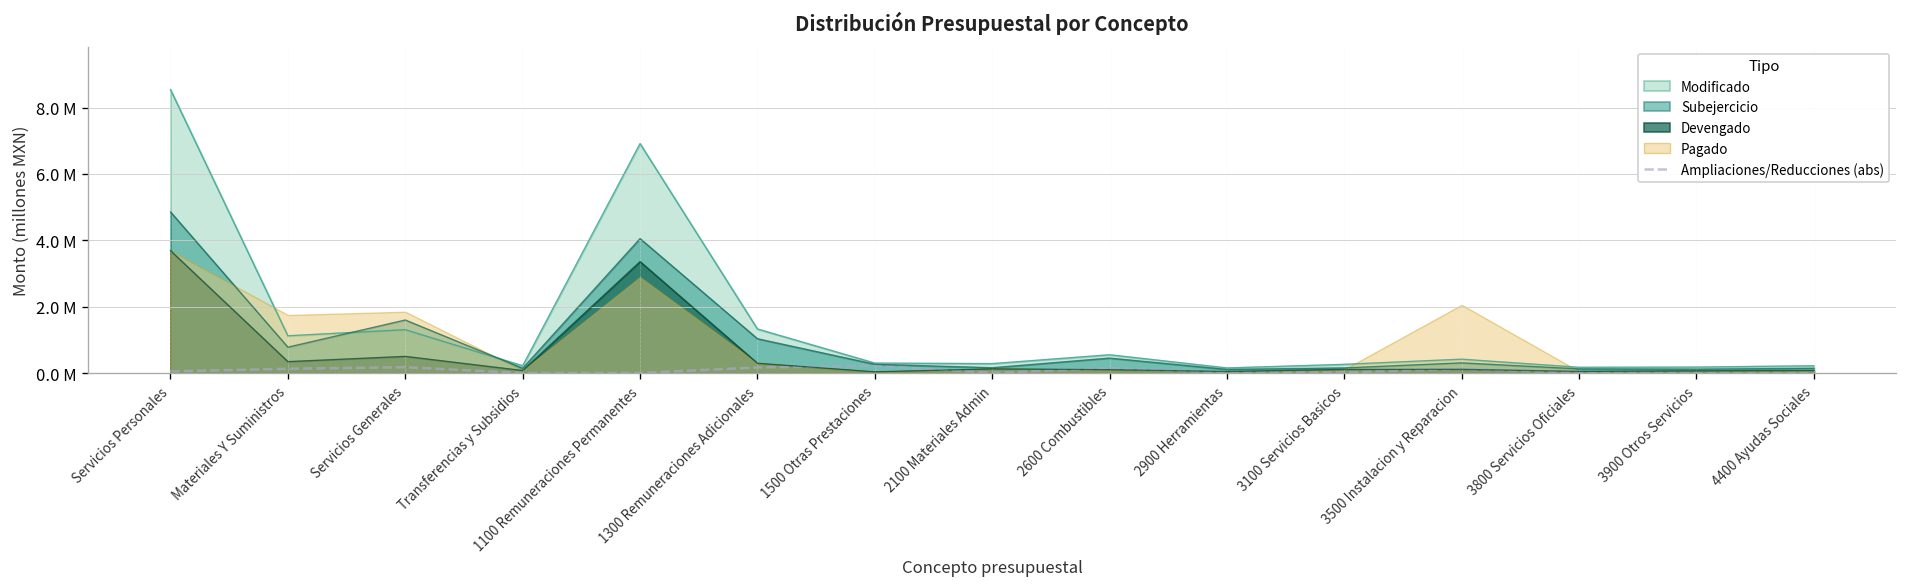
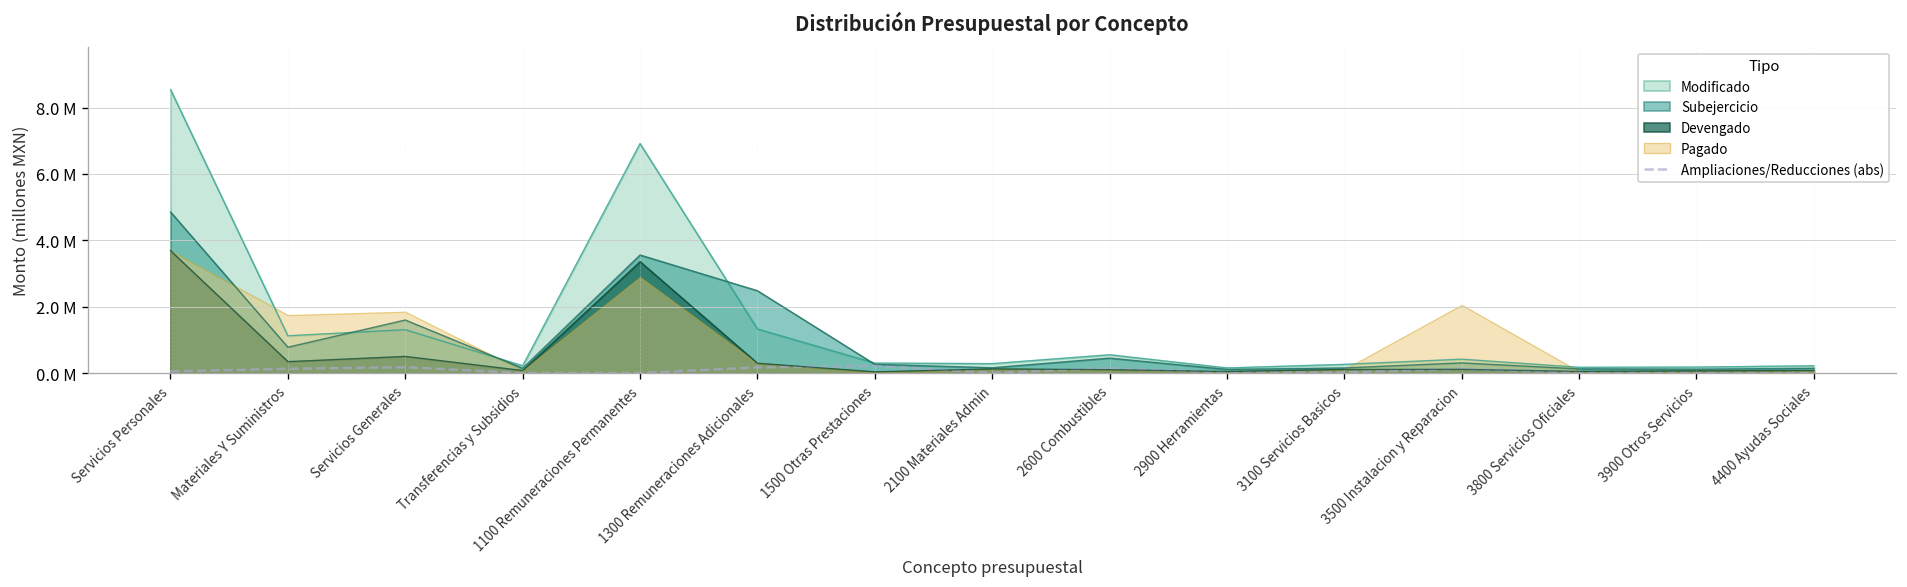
Subejercicio, 1100 Remuneraciones Permanentes: 4100000 -> 3600000
Subejercicio, 1300 Remuneraciones Adicionales: 1000000 -> 2500000
